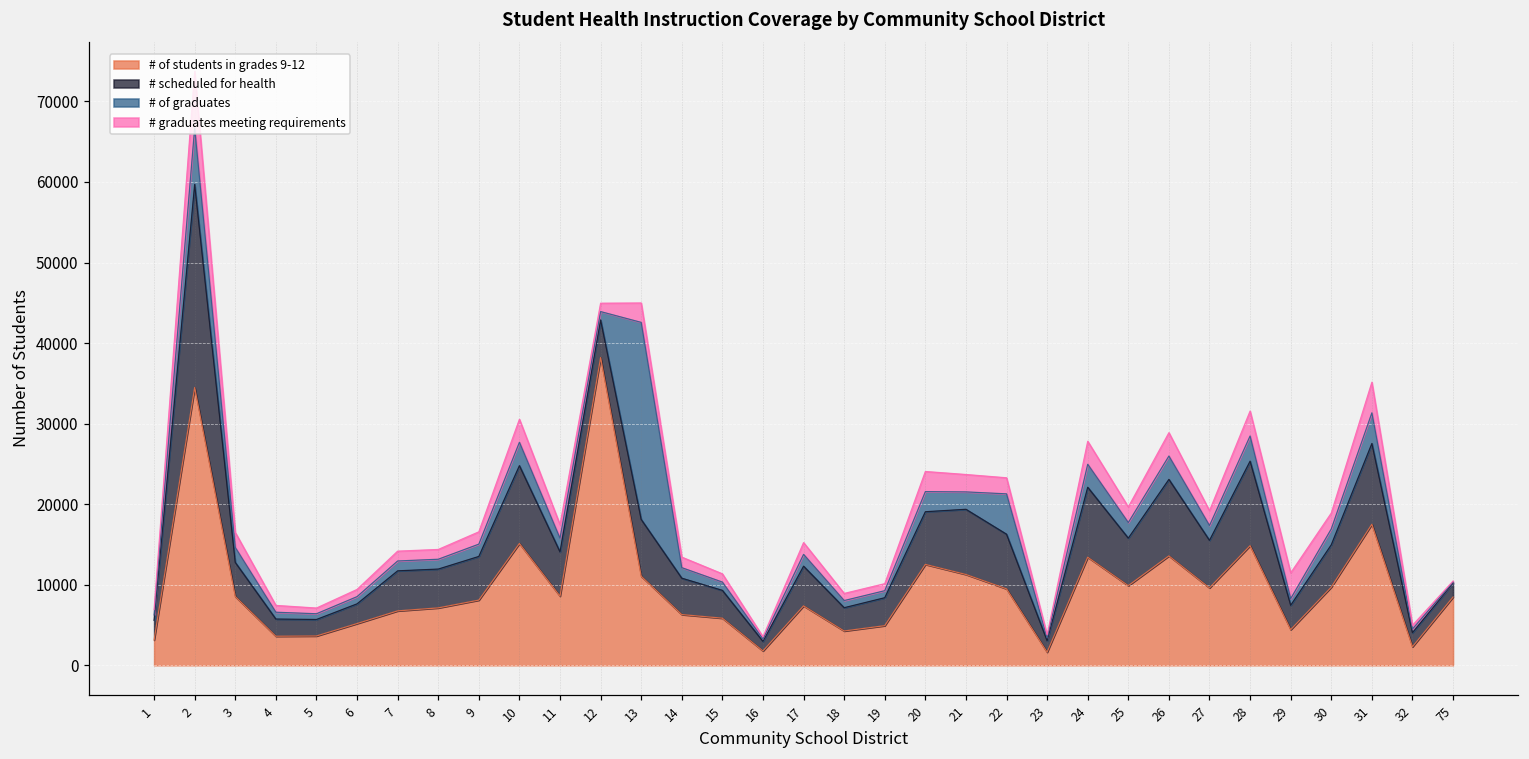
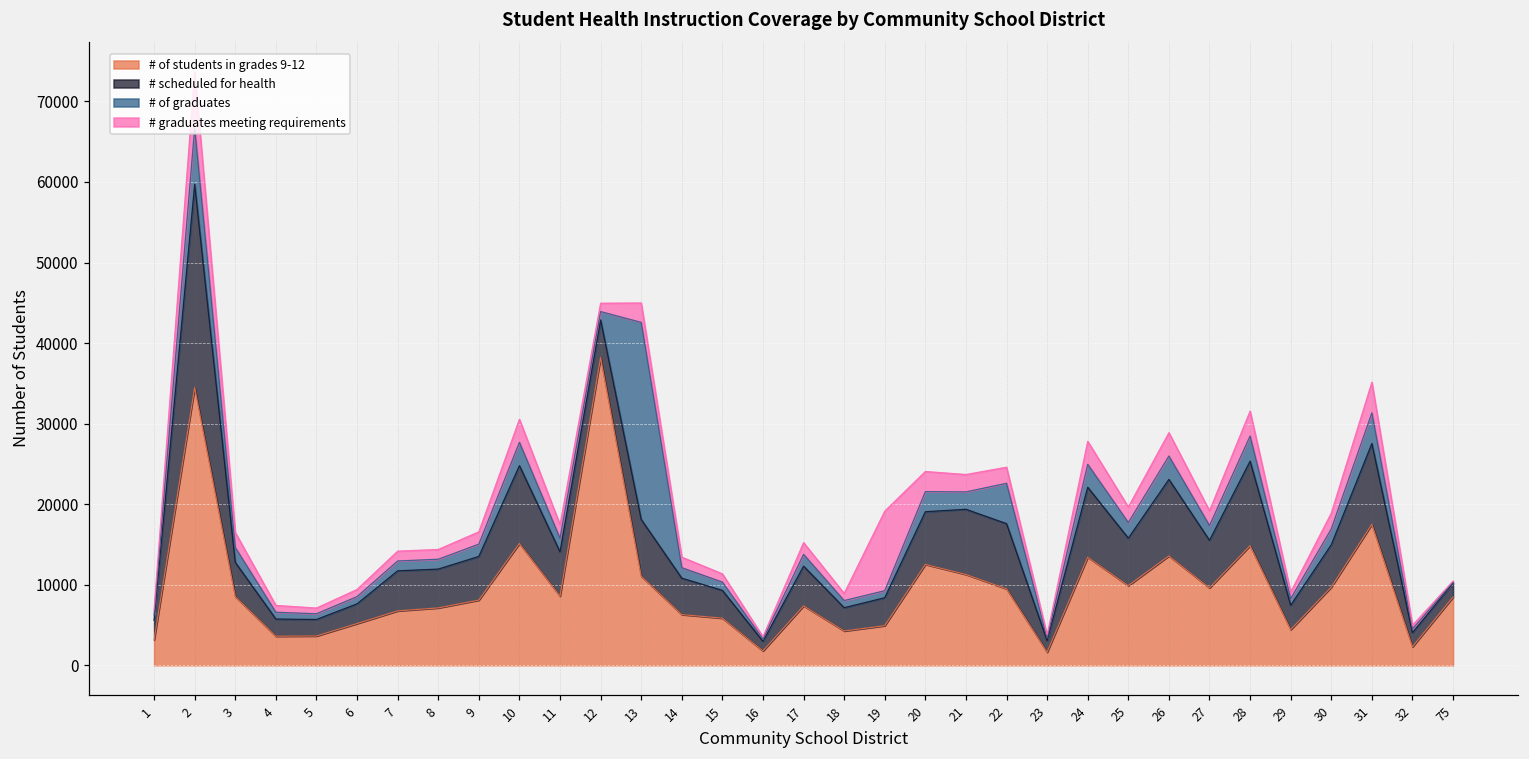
# graduates meeting requirements, 19: 1000 -> 10000
# scheduled for health, 22: 7000 -> 8000
# graduates meeting requirements, 29: 3000 -> 1000
